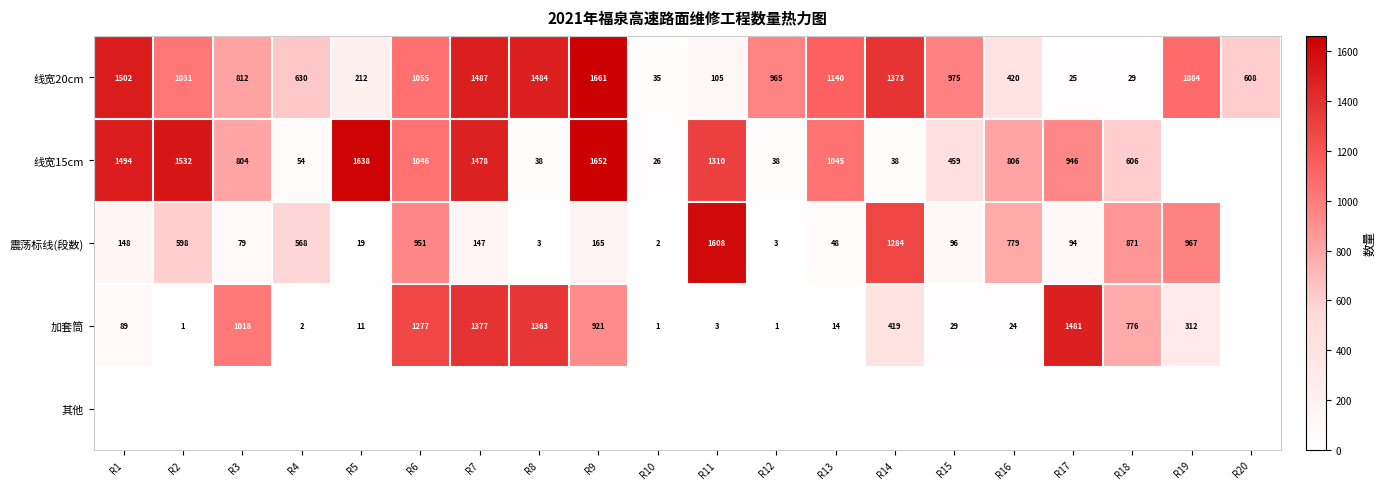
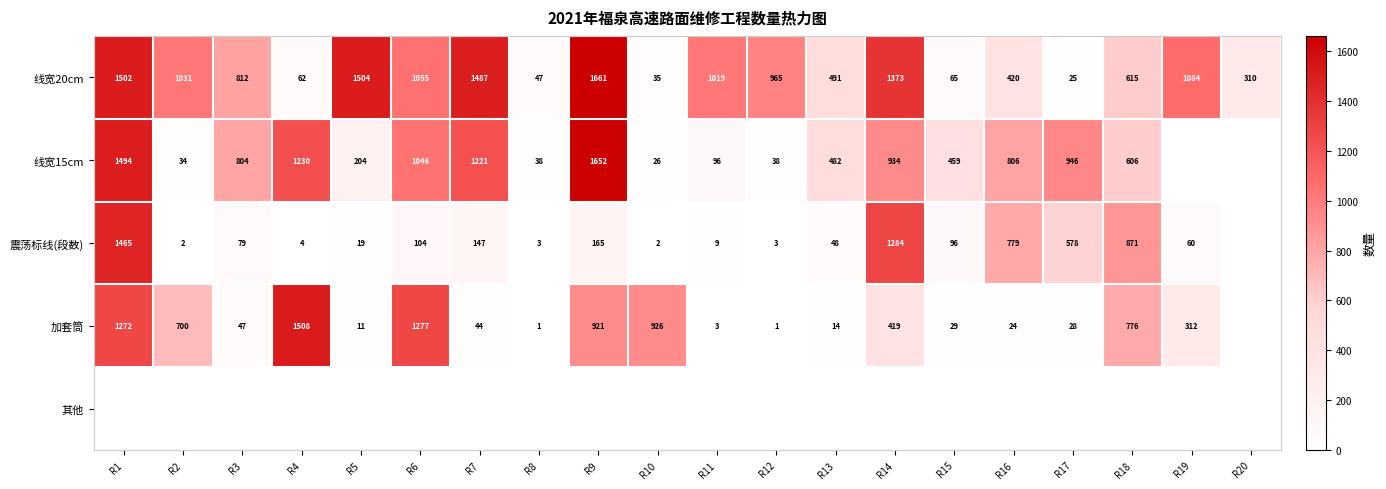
线宽20cm, R4: 630 -> 62
线宽20cm, R5: 212 -> 1504
线宽20cm, R8: 1484 -> 47
线宽20cm, R11: 105 -> 1019
线宽20cm, R13: 1140 -> 491
线宽20cm, R15: 975 -> 65
线宽20cm, R18: 29 -> 615
线宽20cm, R20: 608 -> 310
线宽15cm, R2: 1532 -> 34
线宽15cm, R4: 54 -> 1230
线宽15cm, R5: 1638 -> 204
线宽15cm, R7: 1478 -> 1221
线宽15cm, R11: 1310 -> 96
线宽15cm, R13: 1045 -> 482
线宽15cm, R14: 38 -> 934
震荡标线(段数), R1: 148 -> 1465
震荡标线(段数), R2: 598 -> 2
震荡标线(段数), R4: 568 -> 4
震荡标线(段数), R6: 951 -> 104
震荡标线(段数), R11: 1608 -> 9
震荡标线(段数), R17: 94 -> 578
震荡标线(段数), R19: 967 -> 60
加套筒, R1: 89 -> 1272
加套筒, R2: 1 -> 700
加套筒, R3: 1018 -> 47
加套筒, R4: 2 -> 1508
加套筒, R7: 1377 -> 44
加套筒, R8: 1363 -> 1
加套筒, R10: 1 -> 926
加套筒, R17: 1481 -> 28
